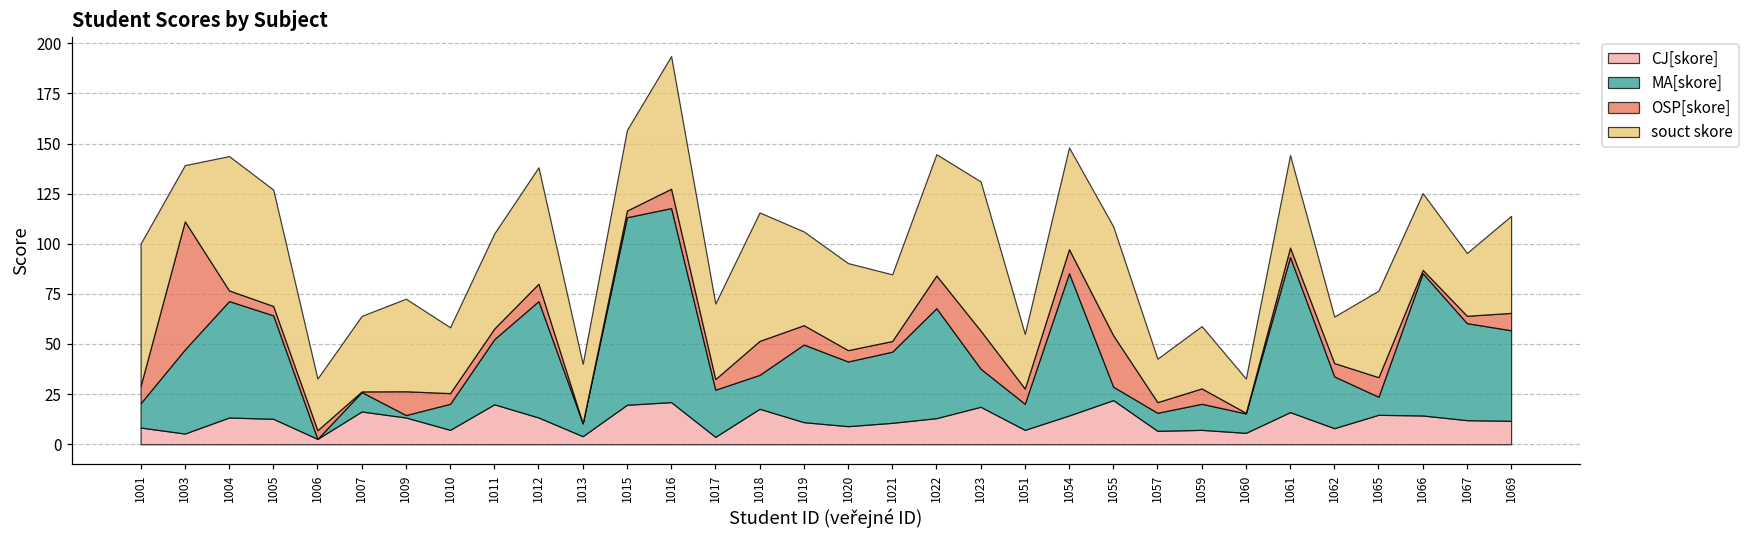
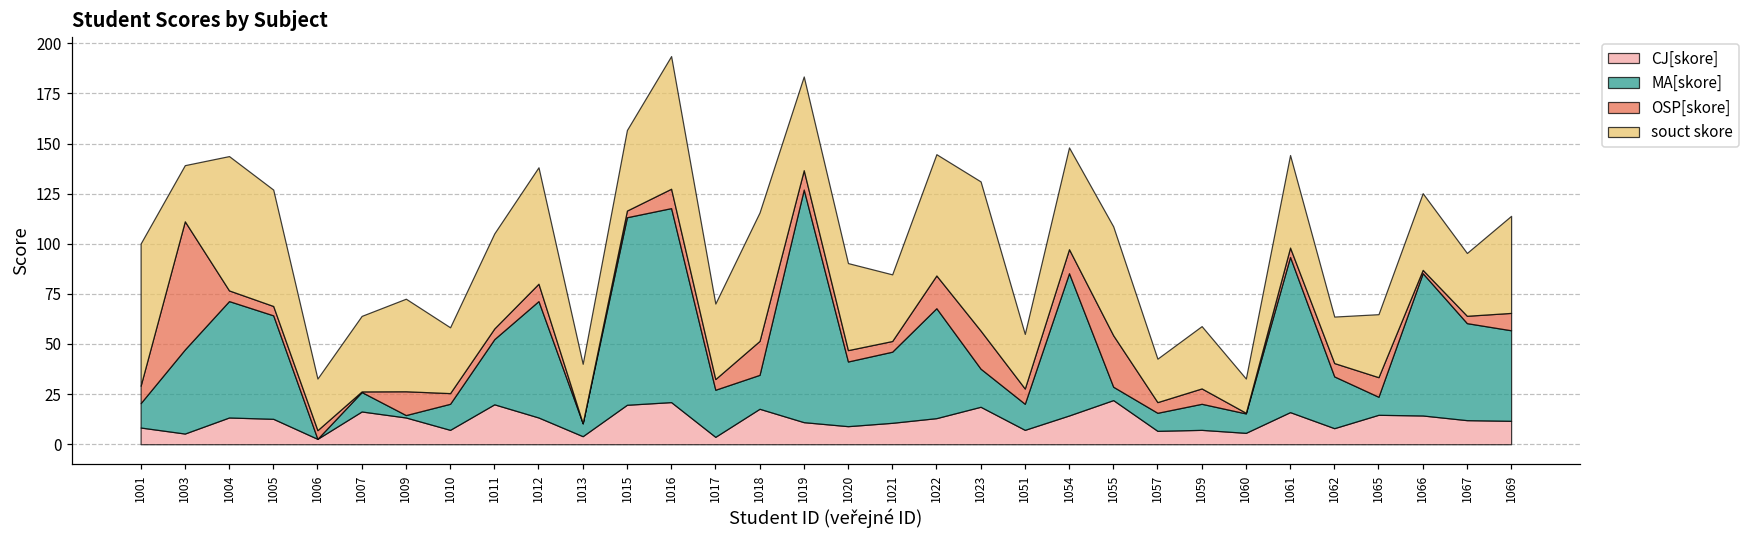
MA[skore], 1019: 39 -> 116
souct skore, 1065: 43 -> 31
